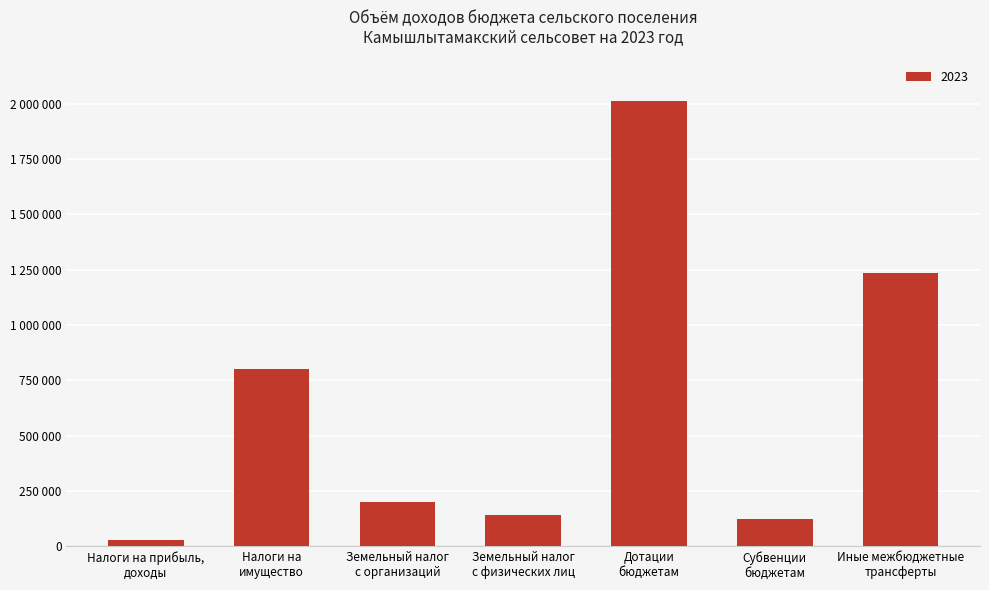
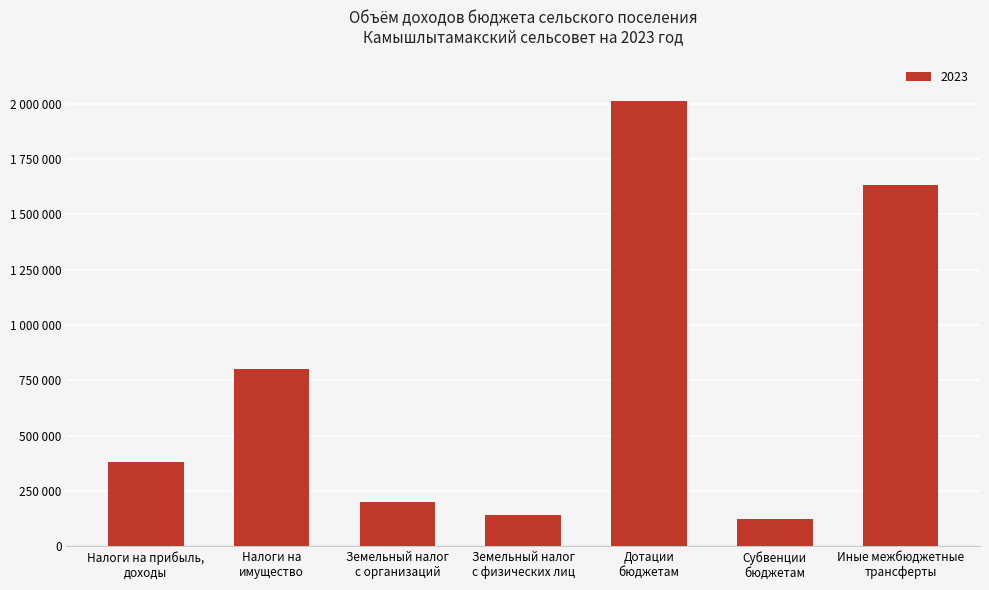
Налоги на прибыль, доходы: 30000 -> 380000
Иные межбюджетные трансферты: 1240000 -> 1630000
